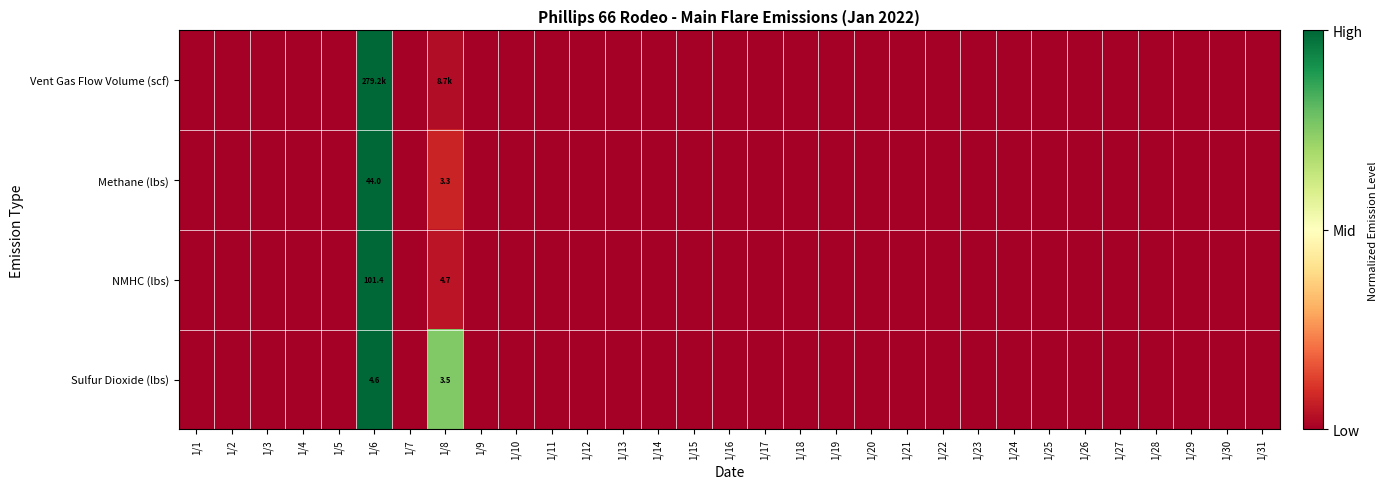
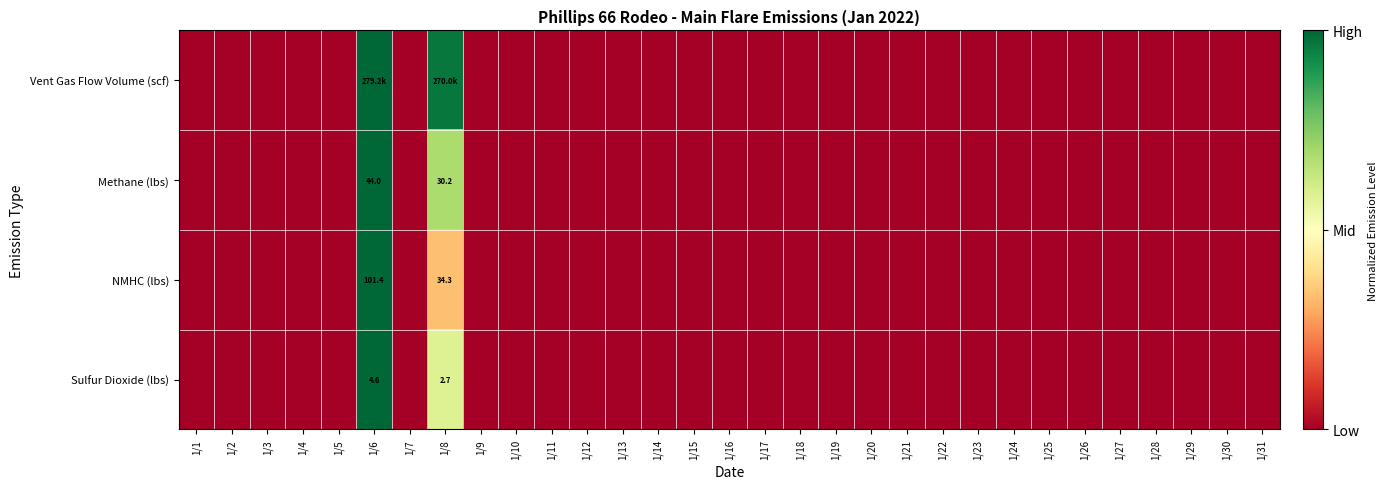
Vent Gas Flow Volume (scf), 1/8: 8.7k -> 270.0k
Methane (lbs), 1/8: 3.3 -> 30.2
NMHC (lbs), 1/8: 4.7 -> 34.3
Sulfur Dioxide (lbs), 1/8: 3.5 -> 2.7
